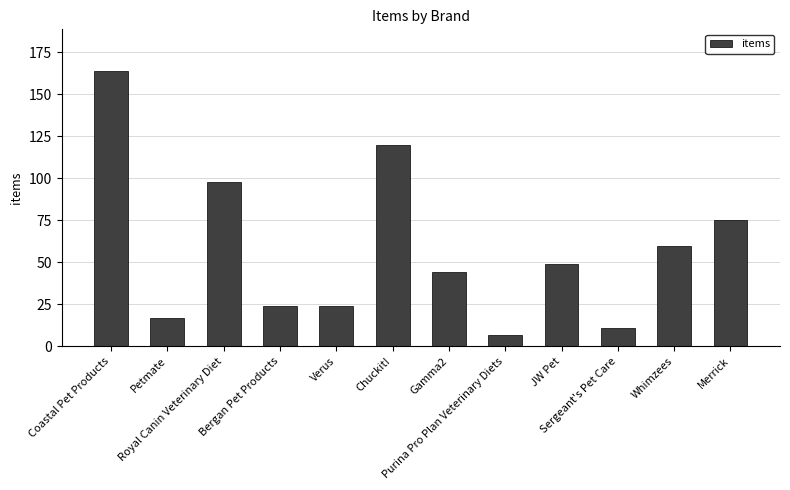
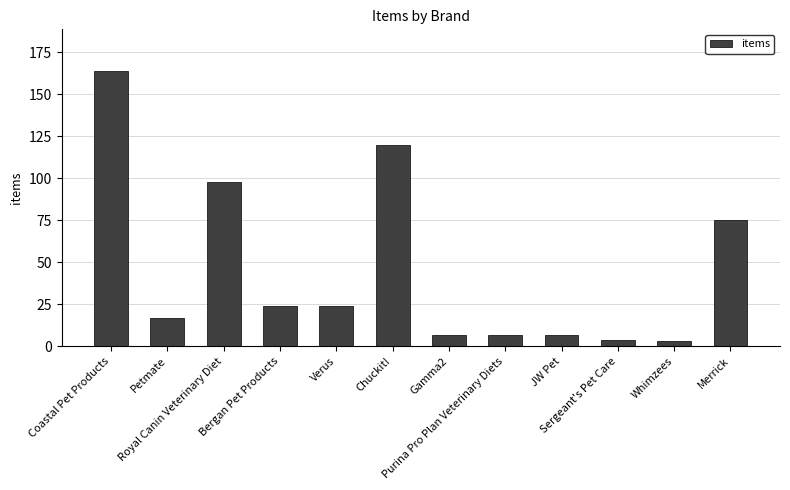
Gamma2: 44 -> 7
JW Pet: 49 -> 7
Sergeant's Pet Care: 11 -> 4
Whimzees: 60 -> 3
